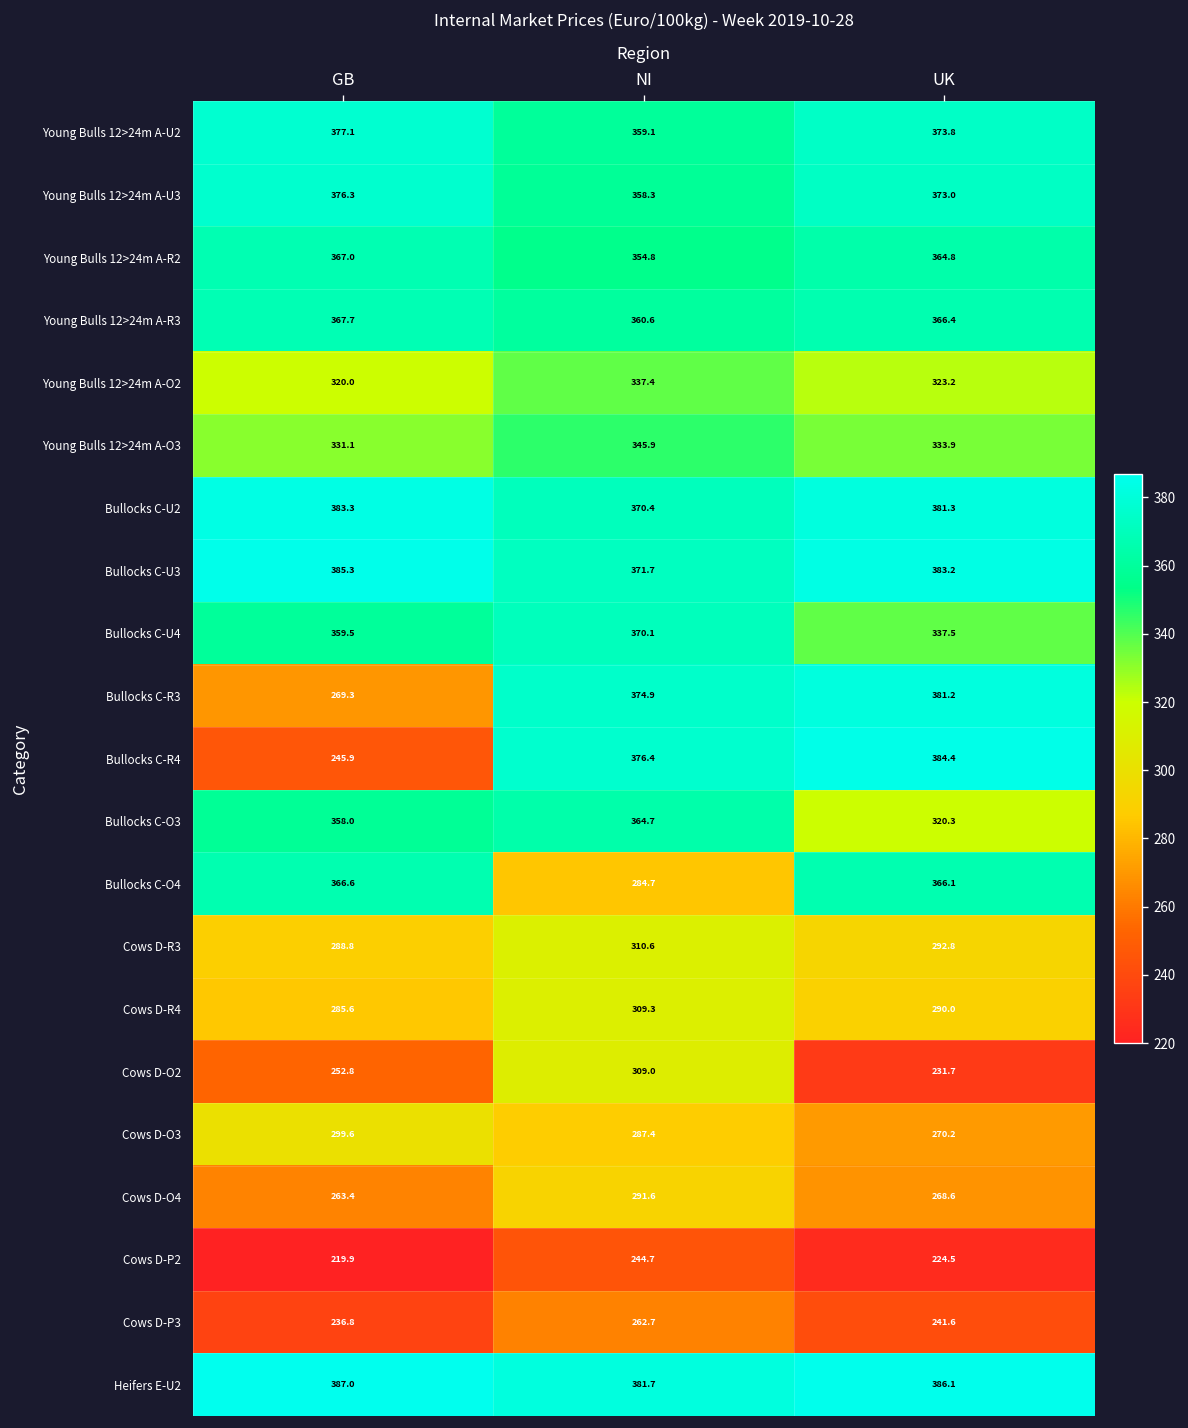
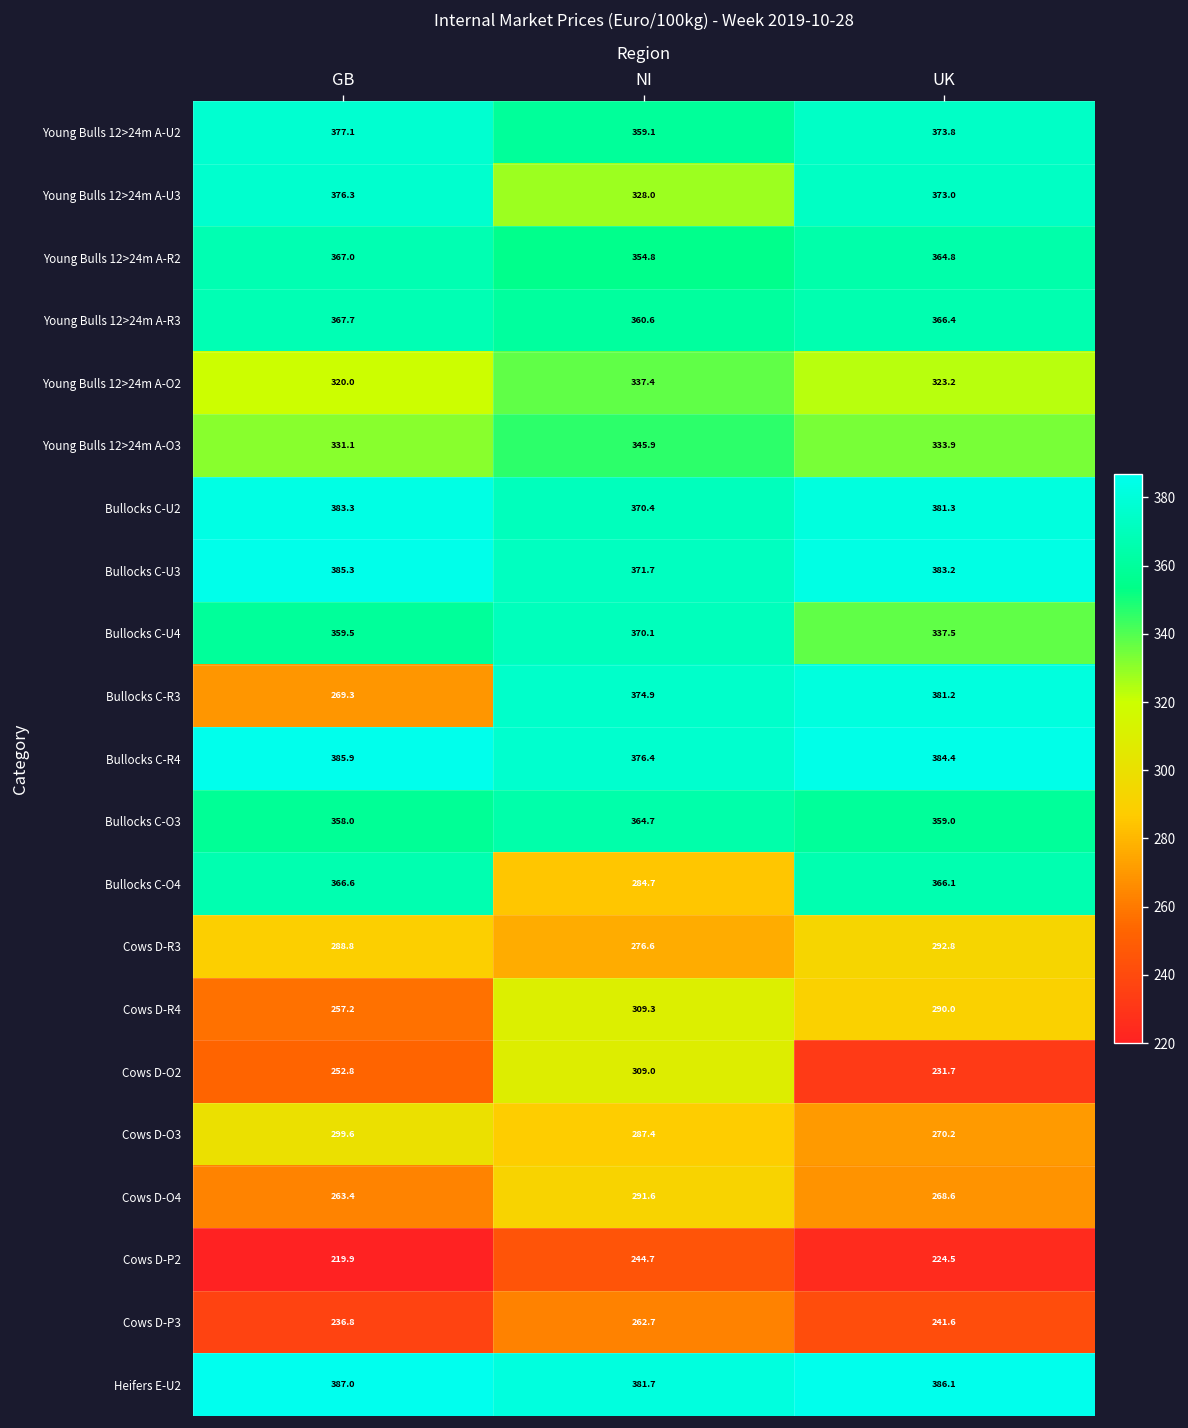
Young Bulls 12>24m A-U3, NI: 358.3 -> 328.0
Bullocks C-R4, GB: 245.9 -> 385.9
Bullocks C-O3, UK: 320.3 -> 359.0
Cows D-R3, NI: 310.6 -> 276.6
Cows D-R4, GB: 285.6 -> 257.2
